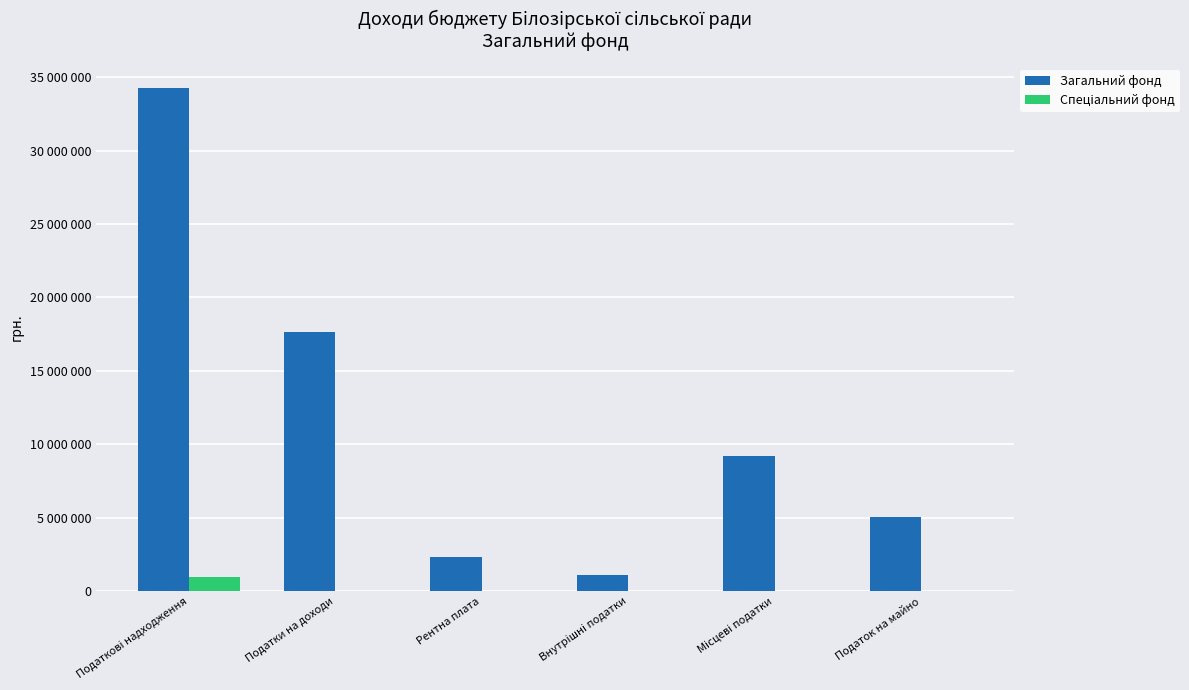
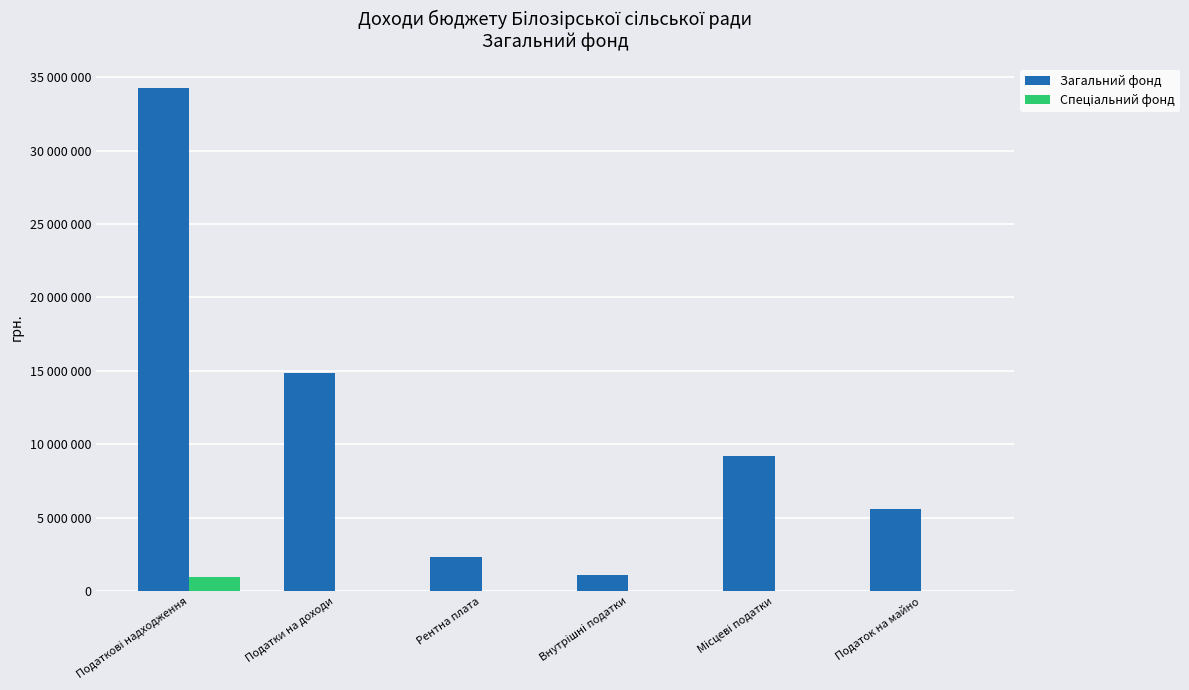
Загальний фонд, Податки на доходи: 17700000 -> 14800000
Загальний фонд, Податок на майно: 5100000 -> 5600000
